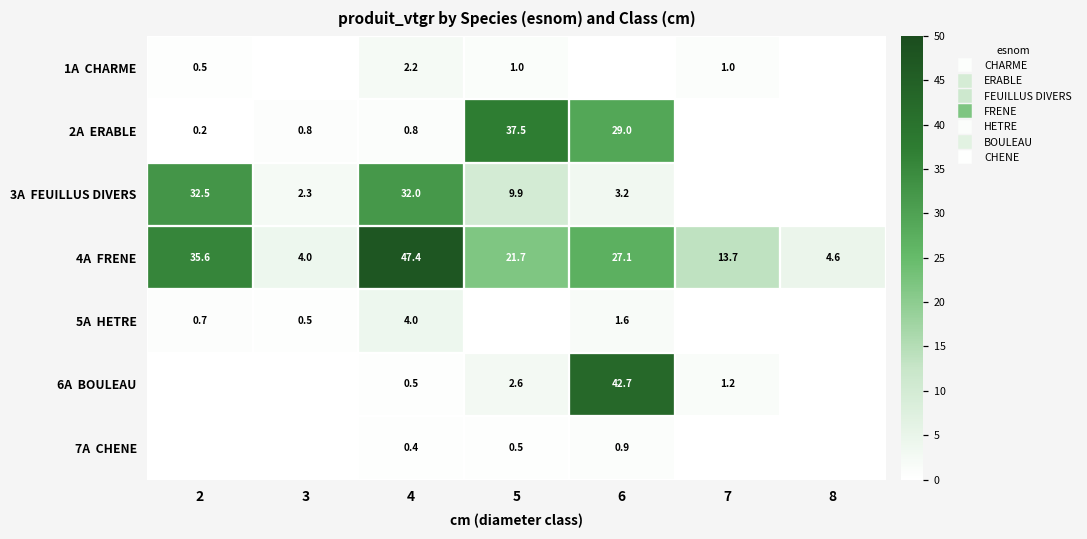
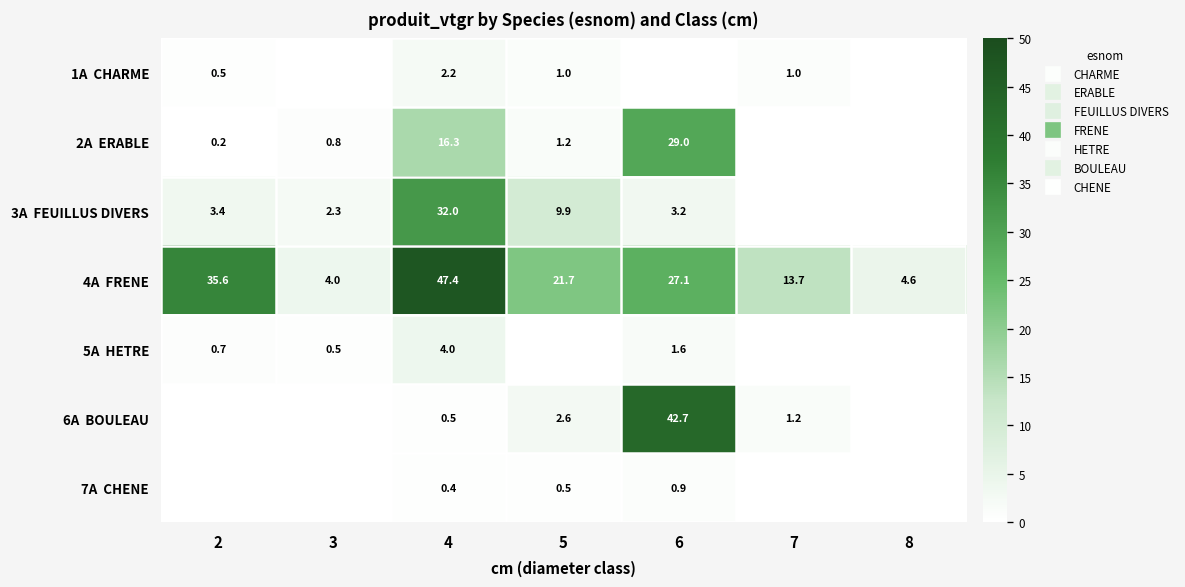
2A ERABLE, 4: 0.8 -> 16.3
2A ERABLE, 5: 37.5 -> 1.2
3A FEUILLUS DIVERS, 2: 32.5 -> 3.4
